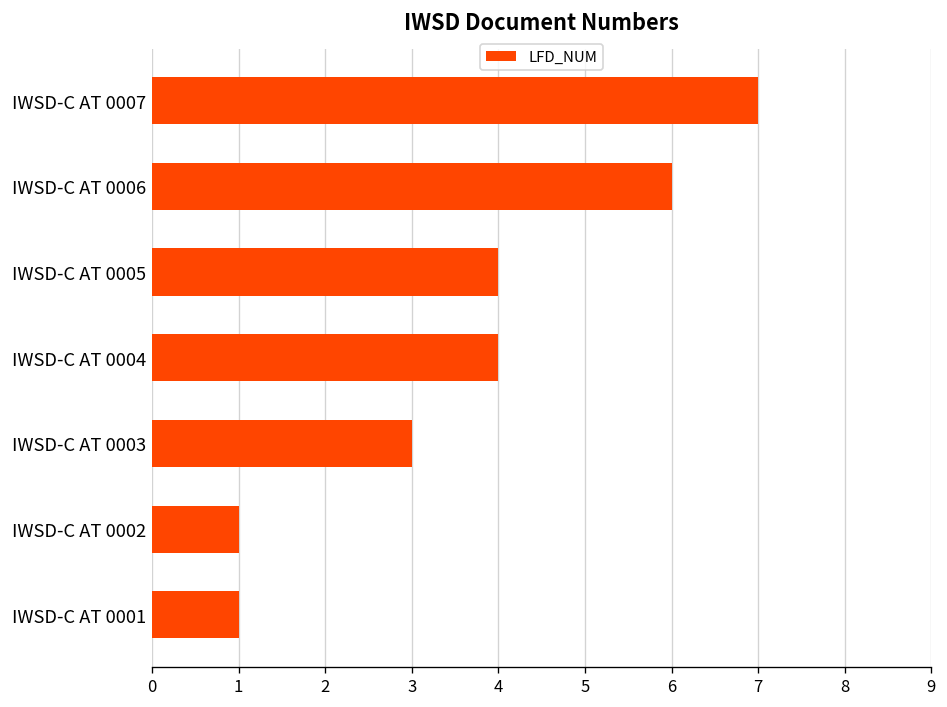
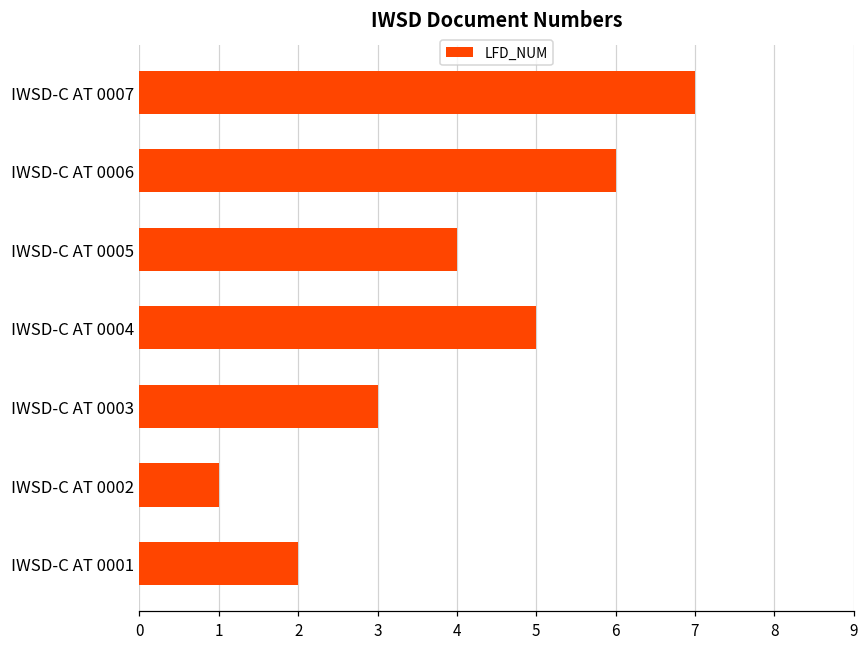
IWSD-C AT 0004: 4 -> 5
IWSD-C AT 0001: 1 -> 2
